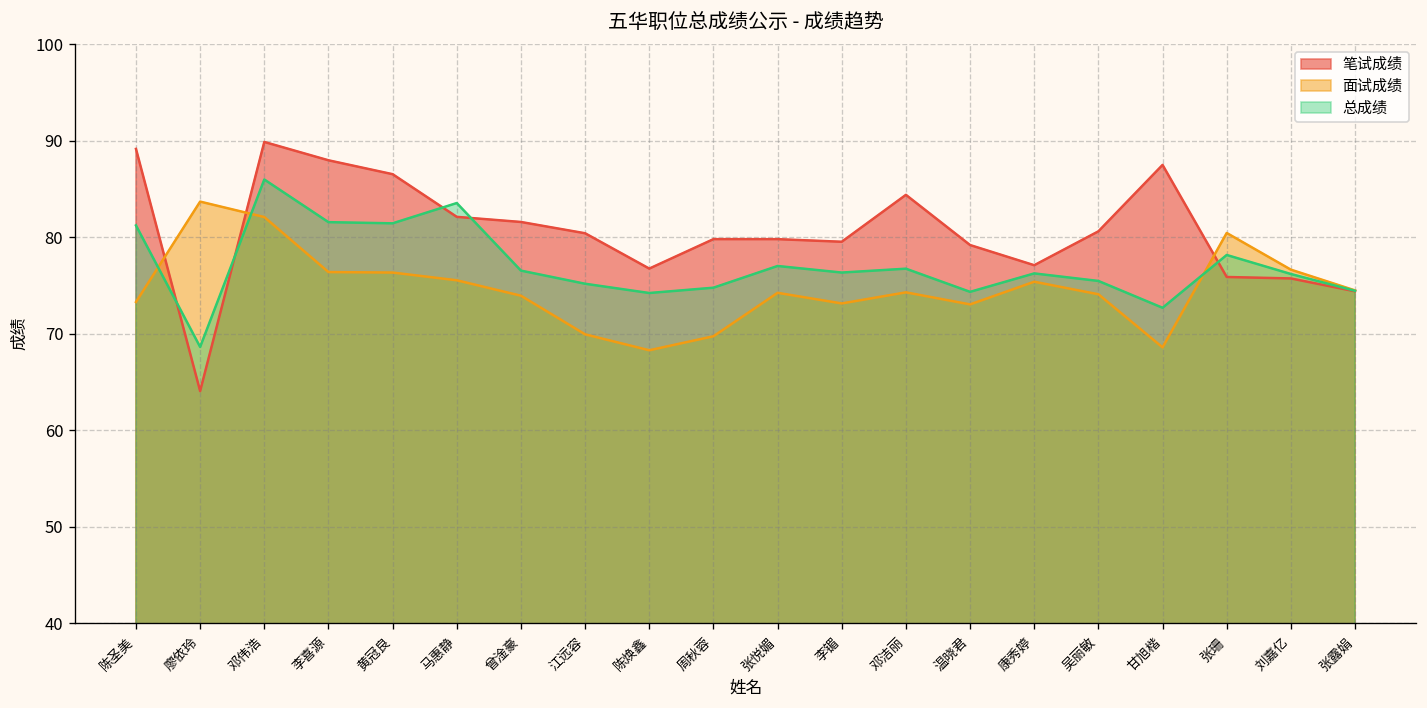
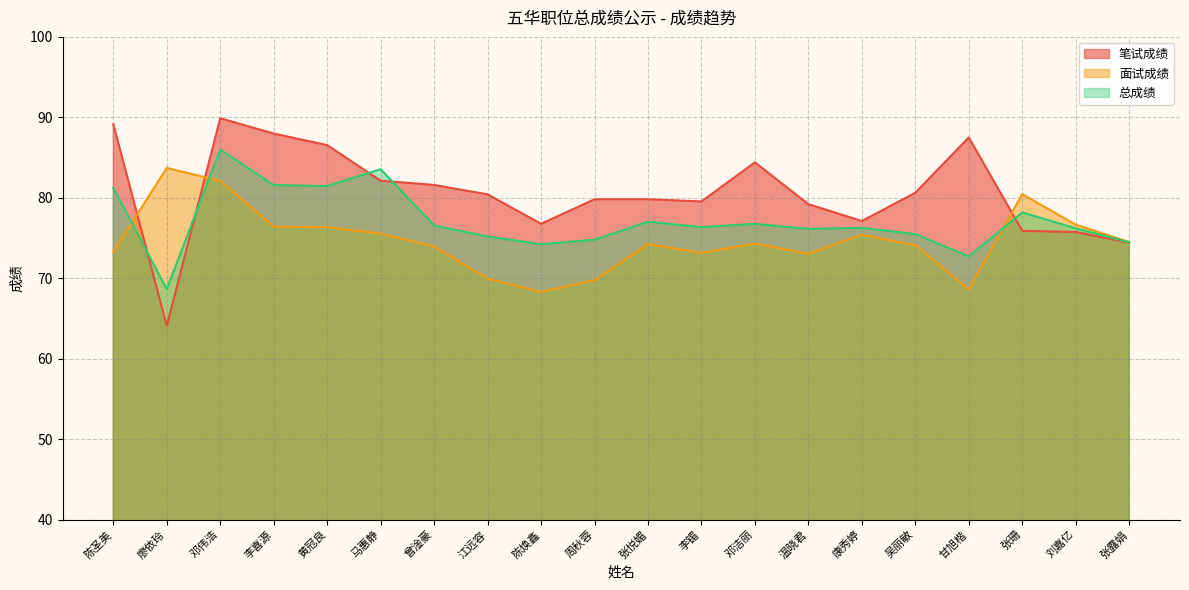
总成绩, 温晓君: 74 -> 76
